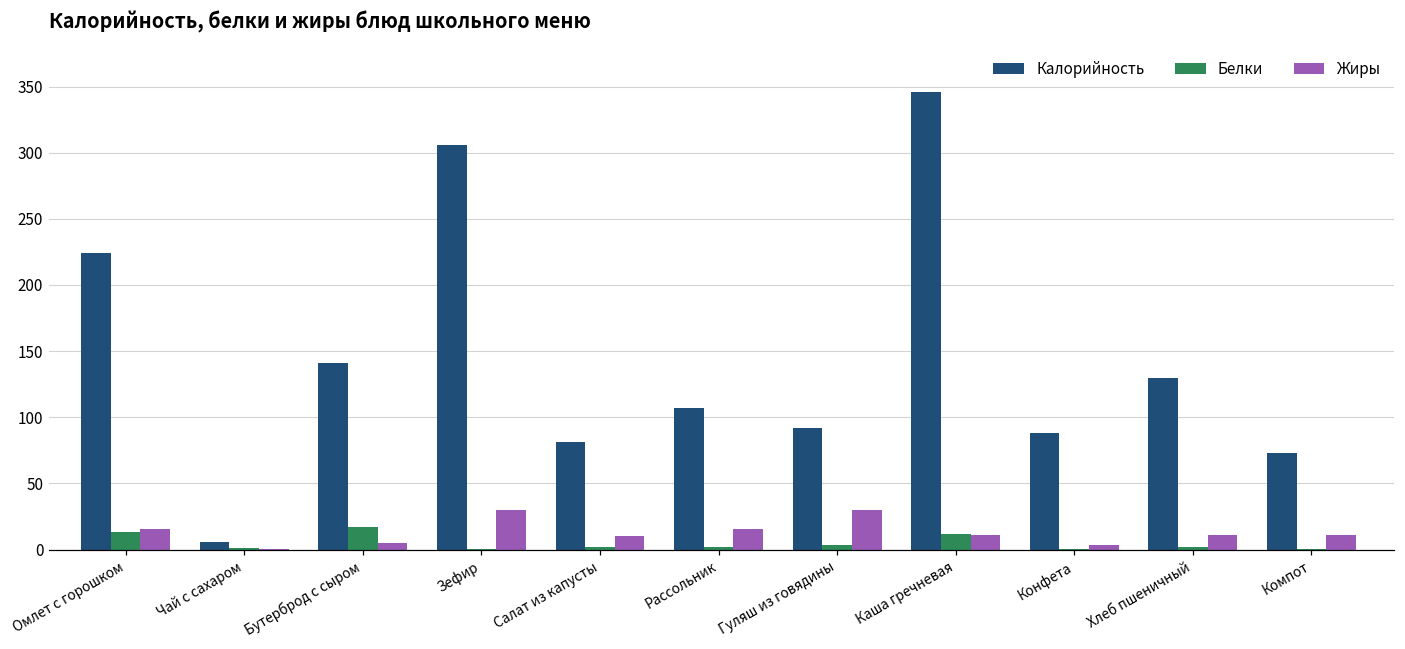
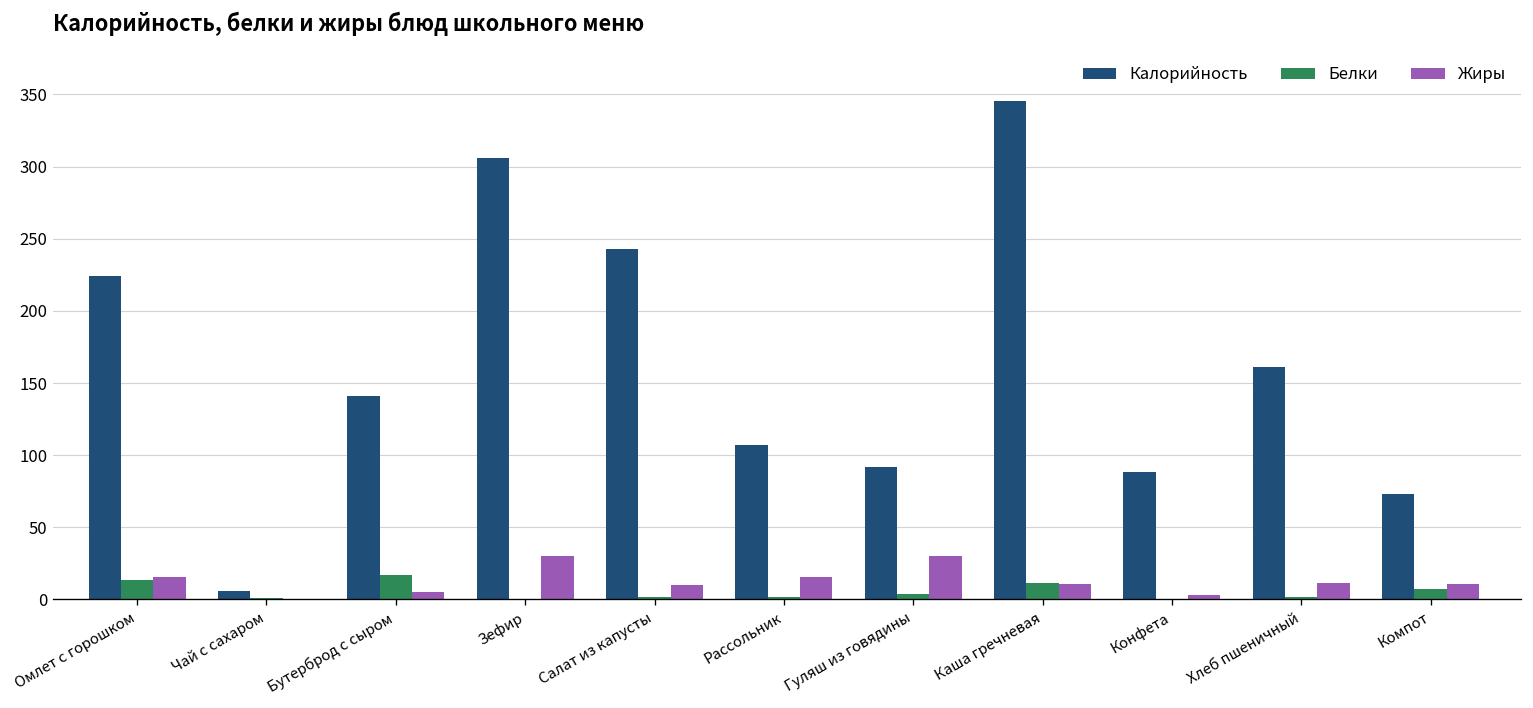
Калорийность, Салат из капусты: 82 -> 243
Калорийность, Хлеб пшеничный: 130 -> 161
Белки, Компот: 1 -> 7
